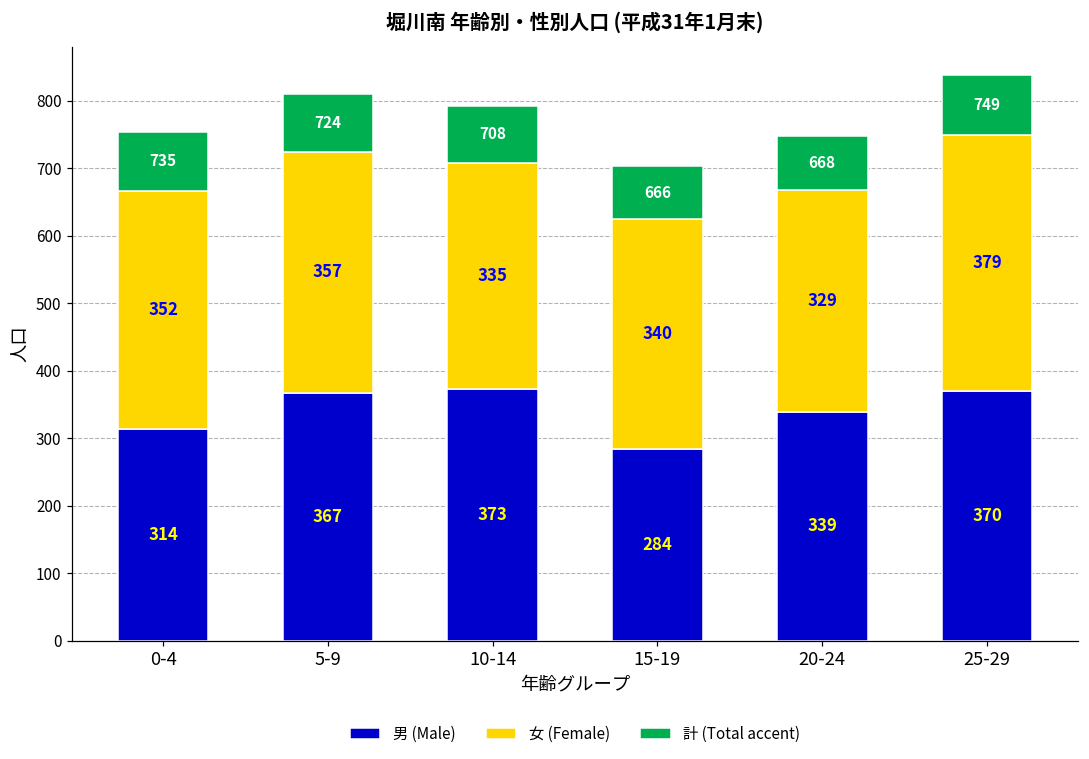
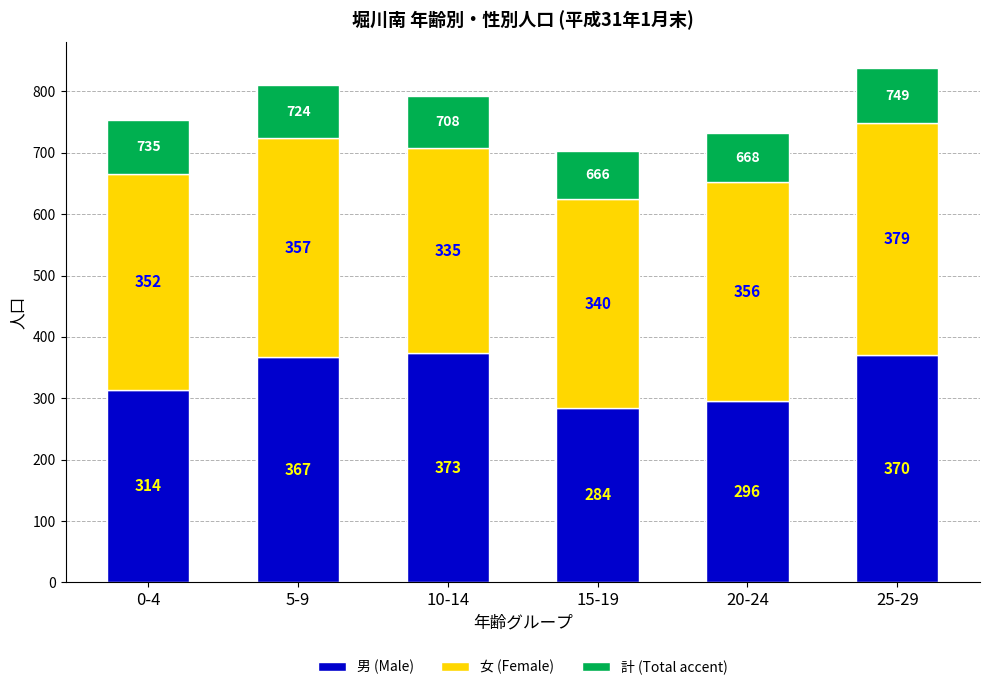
男 (Male), 20-24: 339 -> 296
女 (Female), 20-24: 329 -> 356
